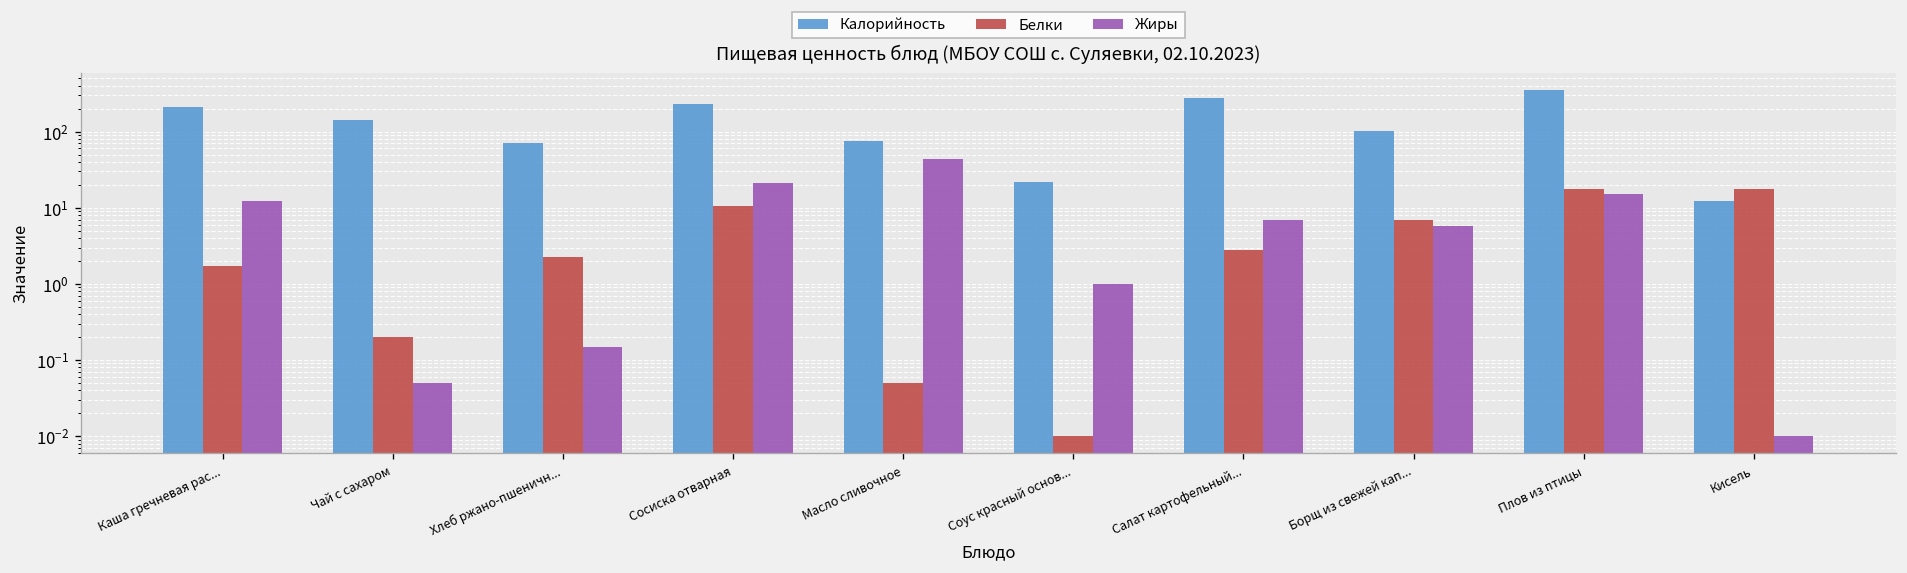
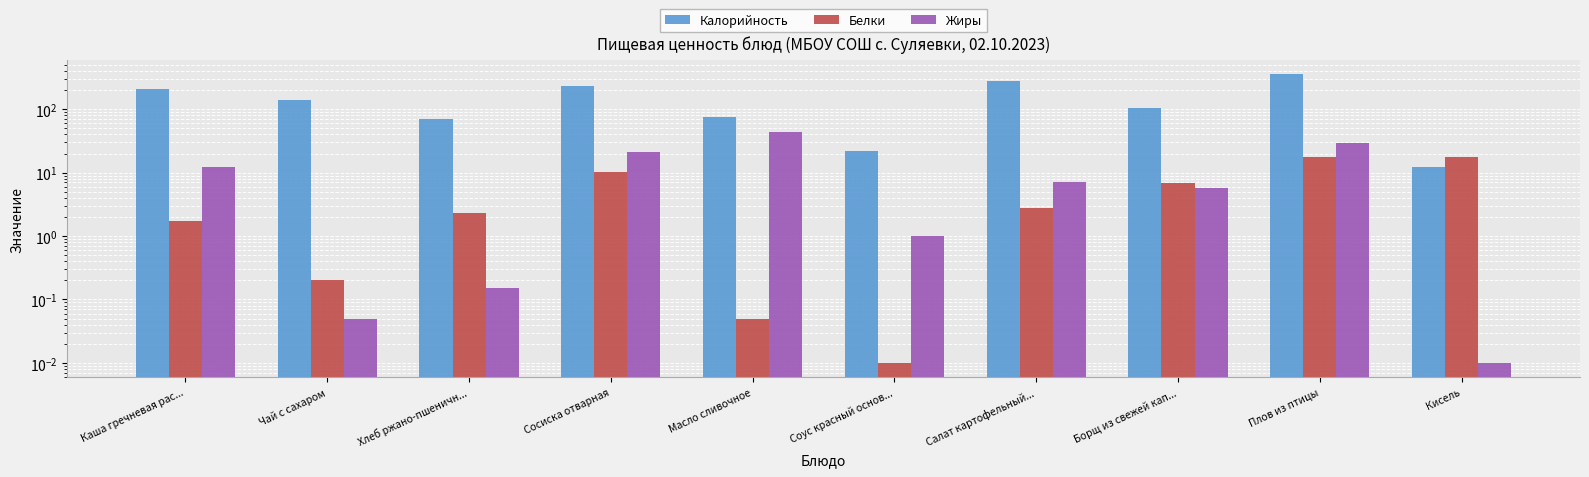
Жиры, Плов из птицы: 15 -> 30
